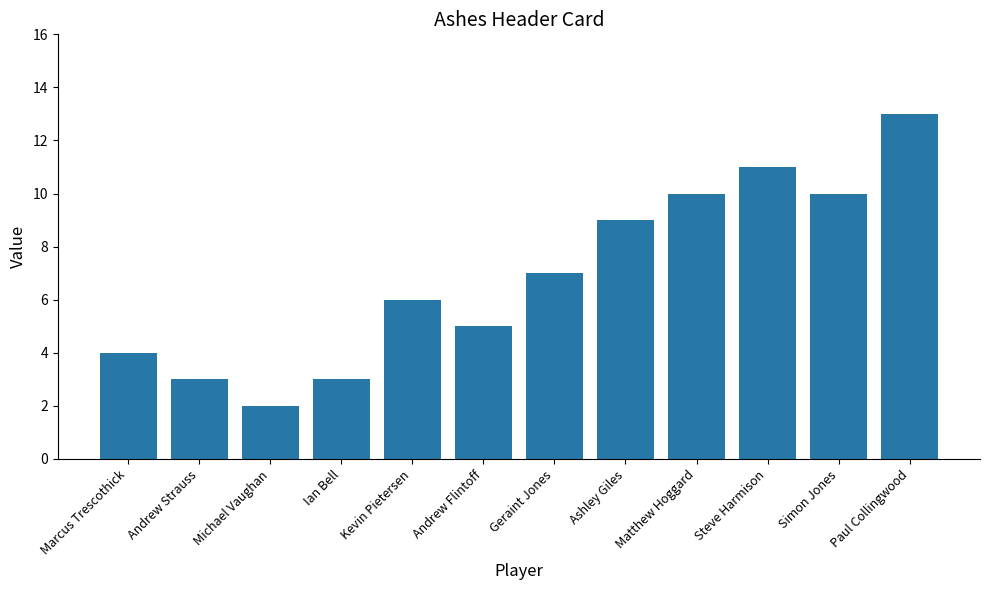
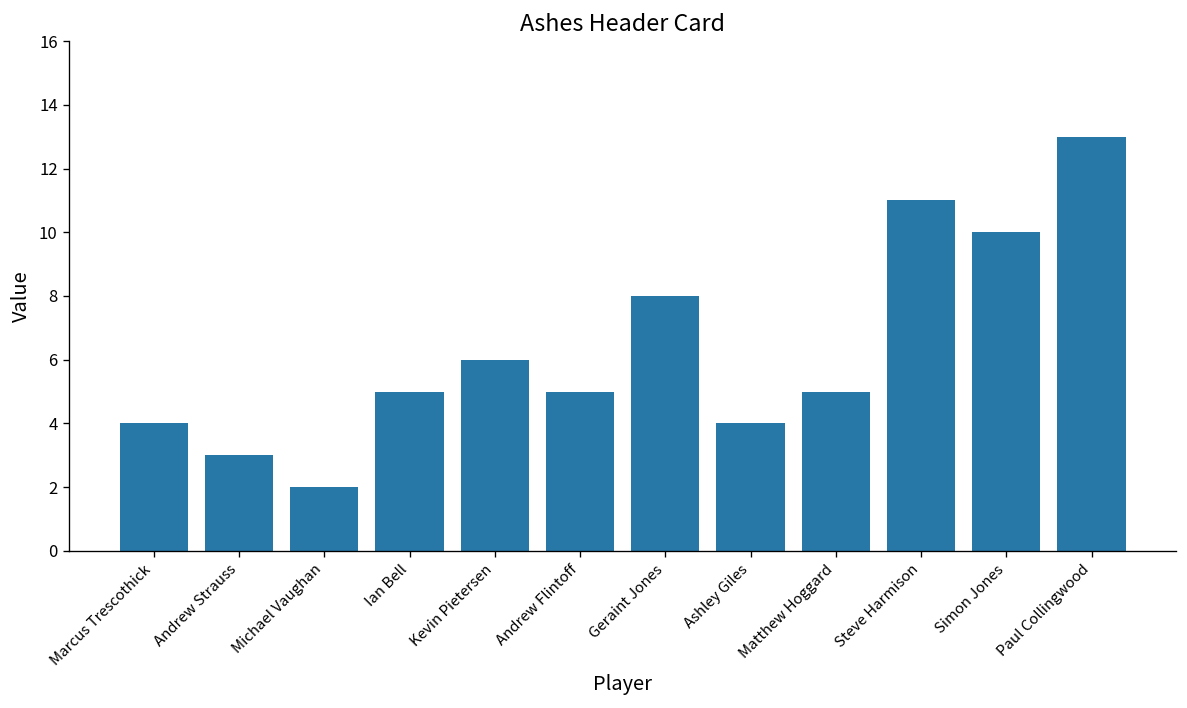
Ian Bell: 3 -> 5
Geraint Jones: 7 -> 8
Ashley Giles: 9 -> 4
Matthew Hoggard: 10 -> 5
